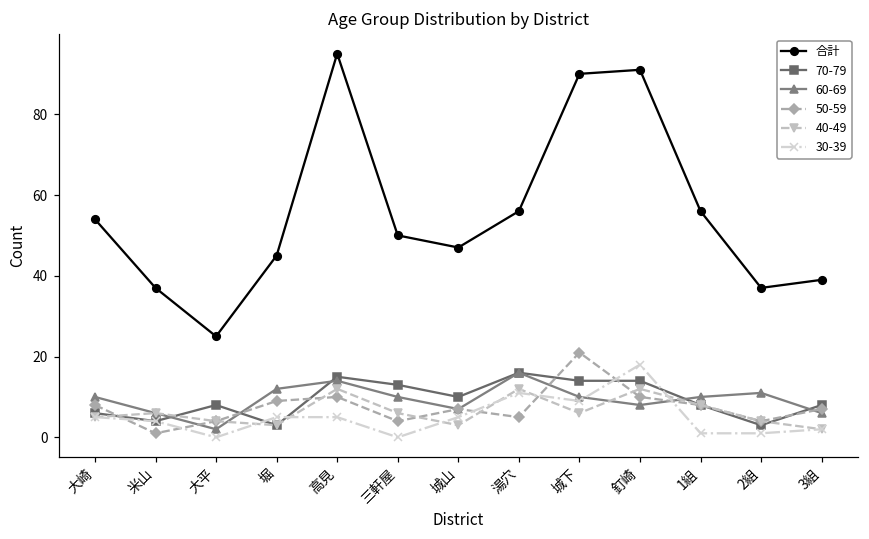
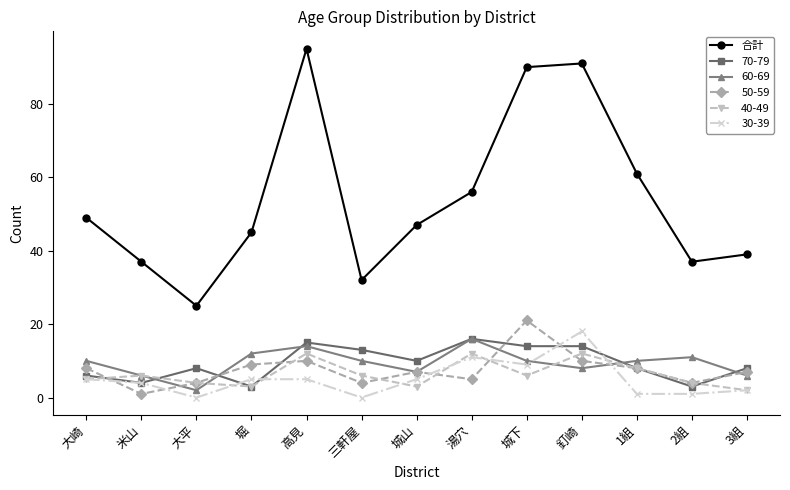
合計, 大崎: 54 -> 49
合計, 三軒屋: 50 -> 32
合計, 1組: 56 -> 61
